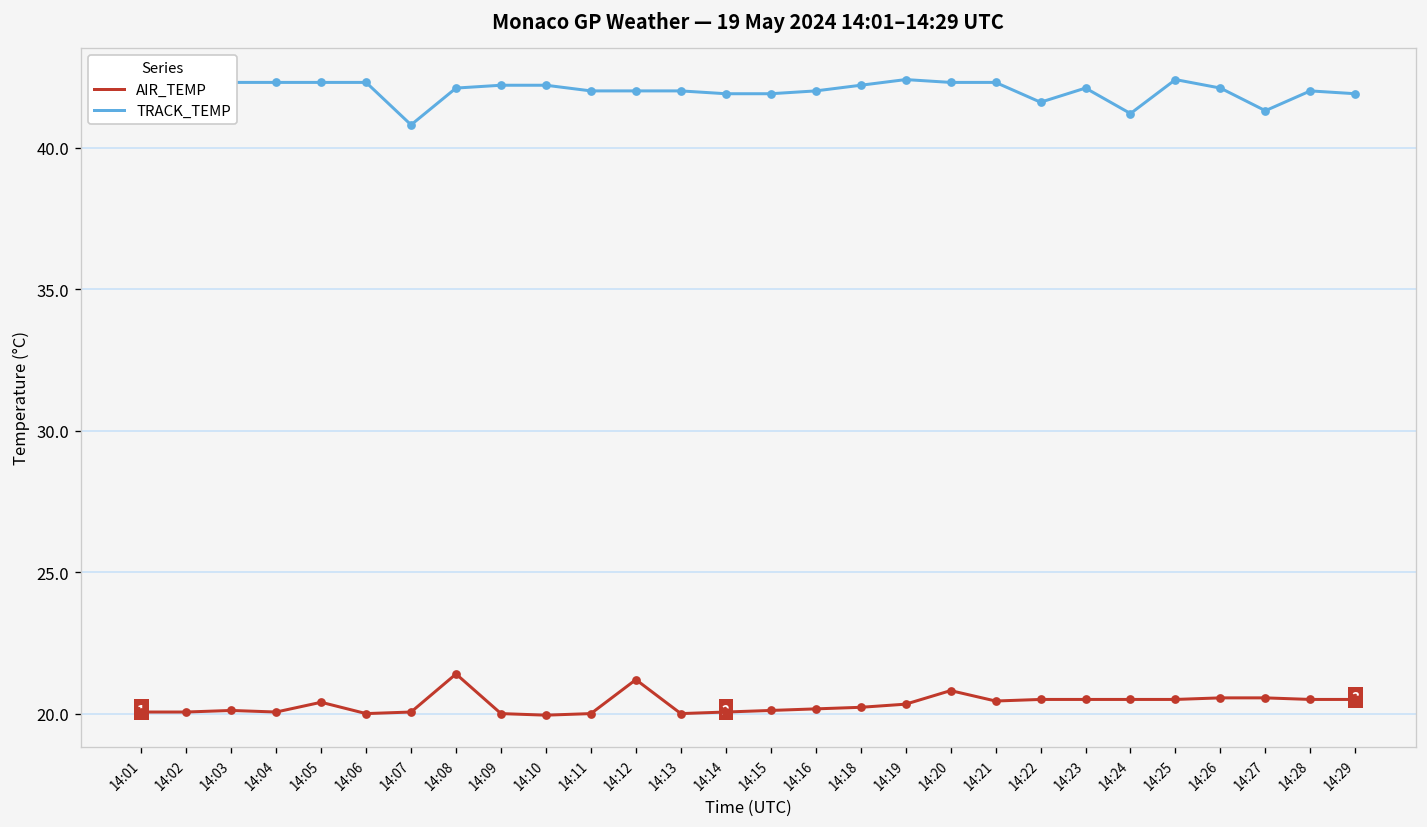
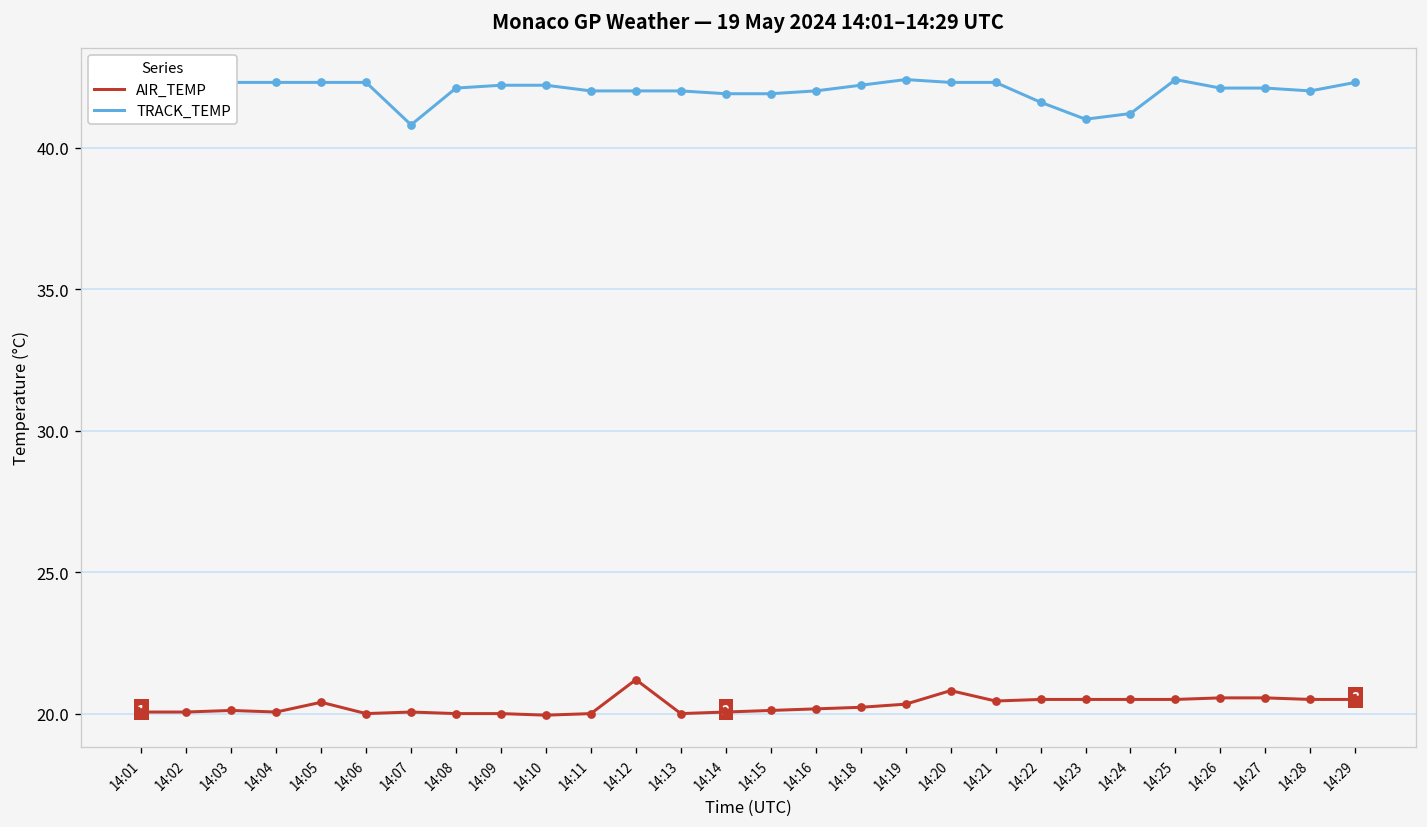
AIR_TEMP, 14:08: 21.4 -> 20.0
TRACK_TEMP, 14:23: 42.1 -> 41.0
TRACK_TEMP, 14:27: 41.3 -> 42.1
TRACK_TEMP, 14:29: 41.9 -> 42.3
